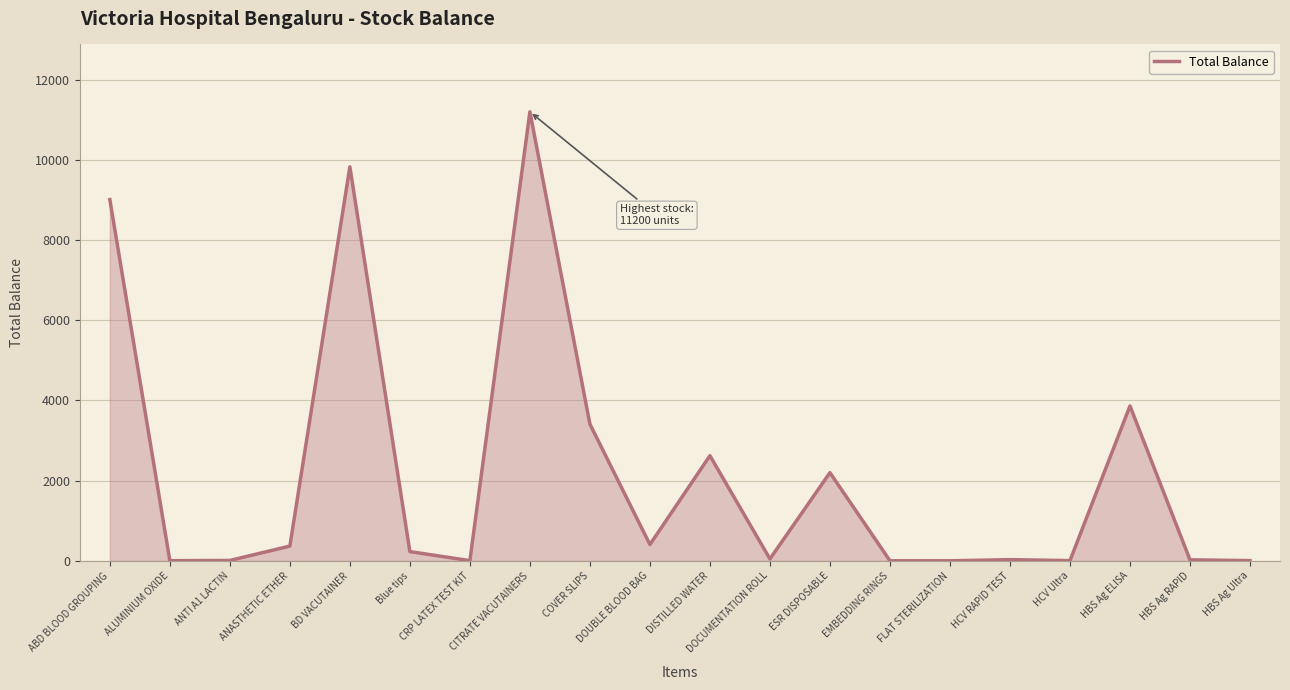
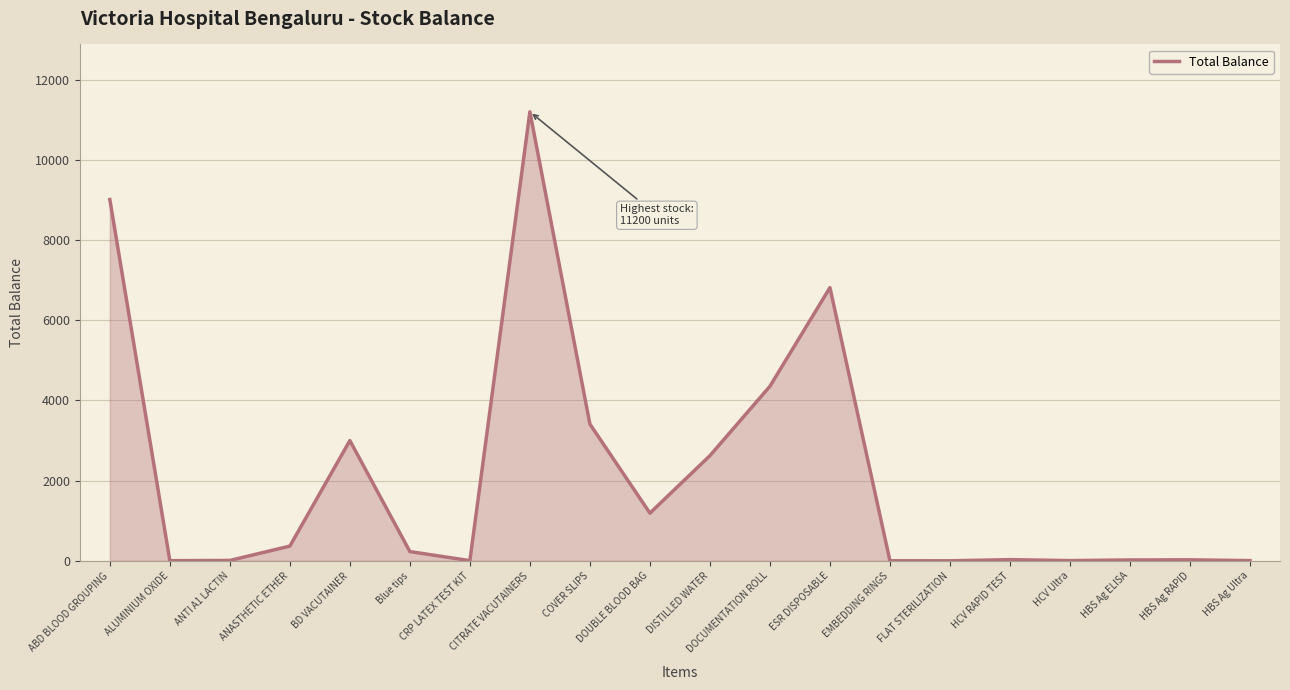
BD VACUTAINER: 9800 -> 3000
DOUBLE BLOOD BAG: 400 -> 1200
DOCUMENTATION ROLL: 0 -> 4400
ESR DISPOSABLE: 2200 -> 6800
HBS Ag ELISA: 3900 -> 0
